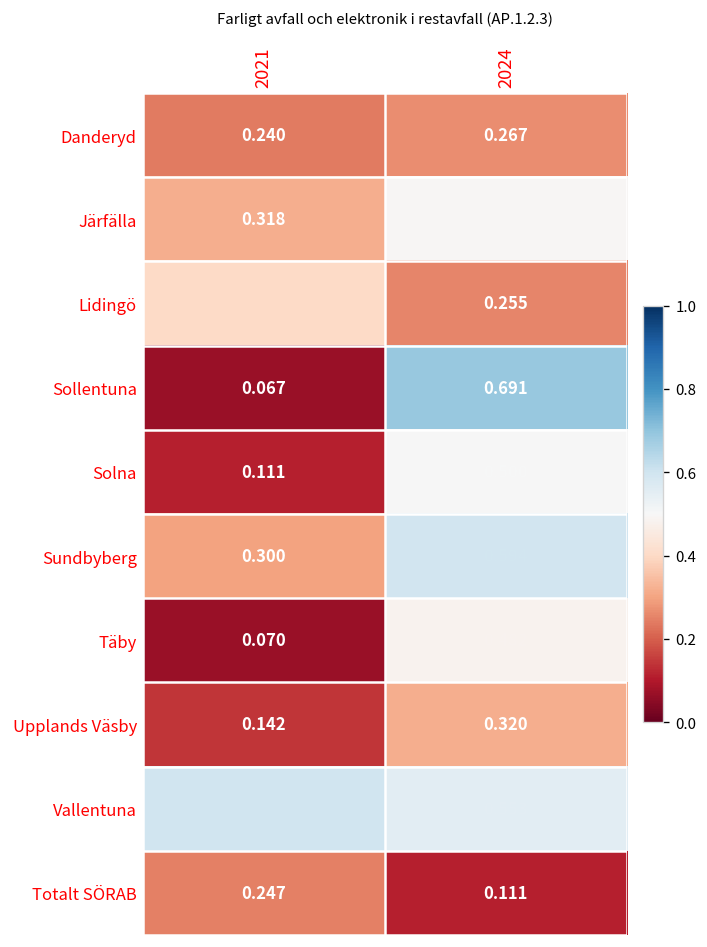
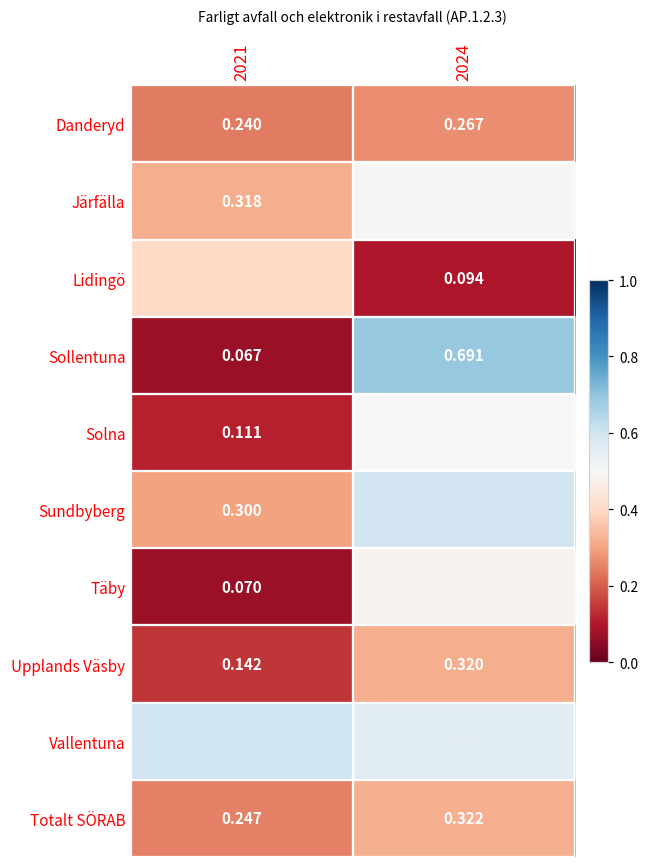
Lidingö, 2024: 0.255 -> 0.094
Totalt SÖRAB, 2024: 0.111 -> 0.322
